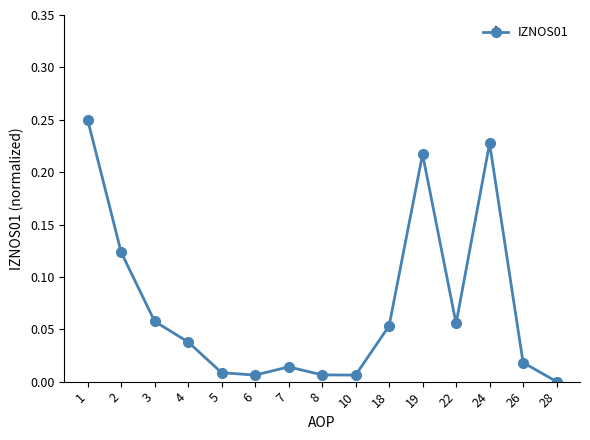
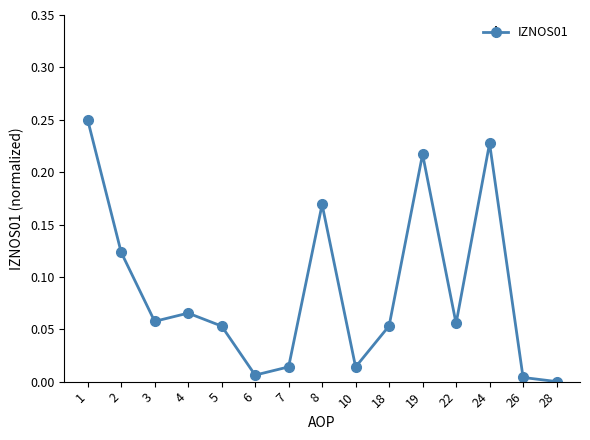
4: 0.038 -> 0.065
5: 0.009 -> 0.053
8: 0.006 -> 0.169
10: 0.006 -> 0.014
26: 0.018 -> 0.004
